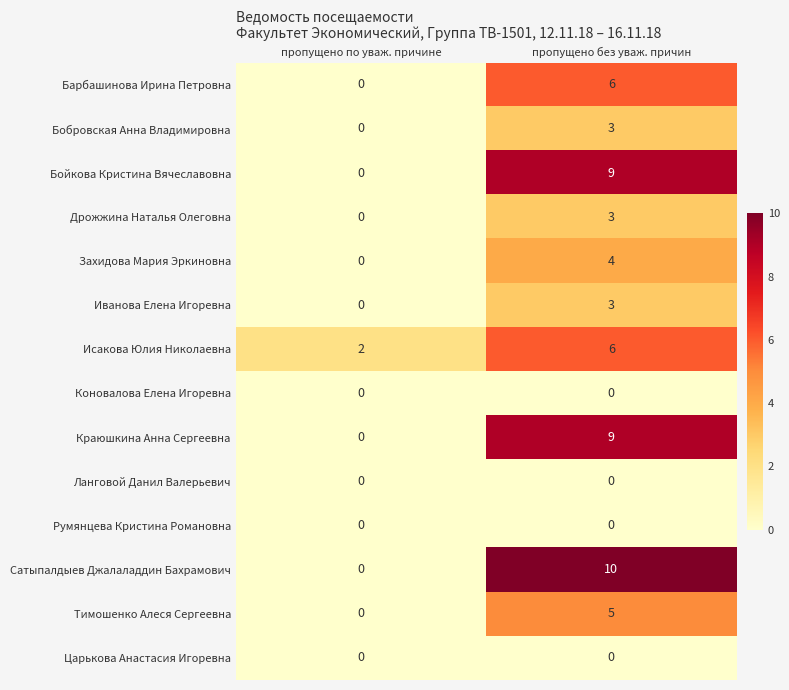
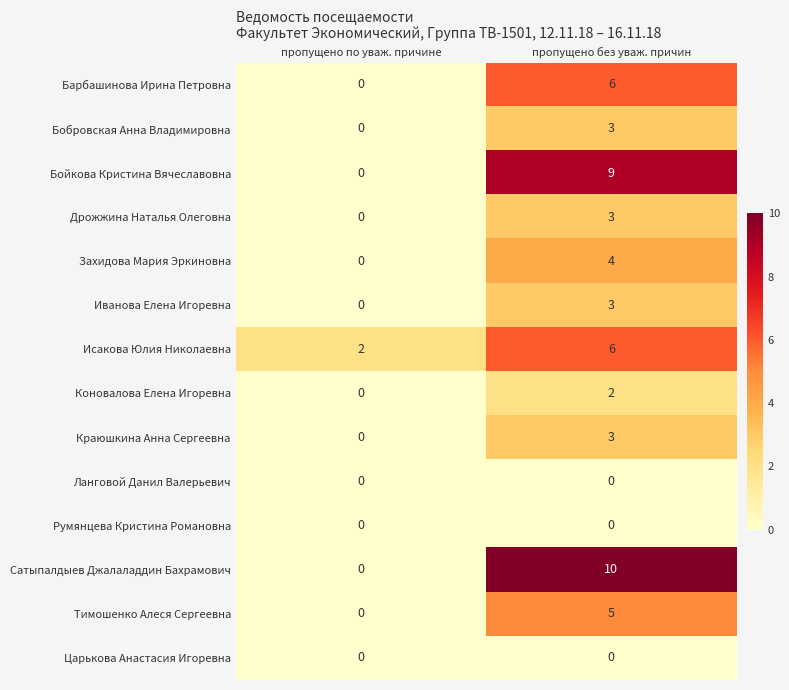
Коновалова Елена Игоревна, пропущено без уваж. причин: 0 -> 2
Краюшкина Анна Сергеевна, пропущено без уваж. причин: 9 -> 3
